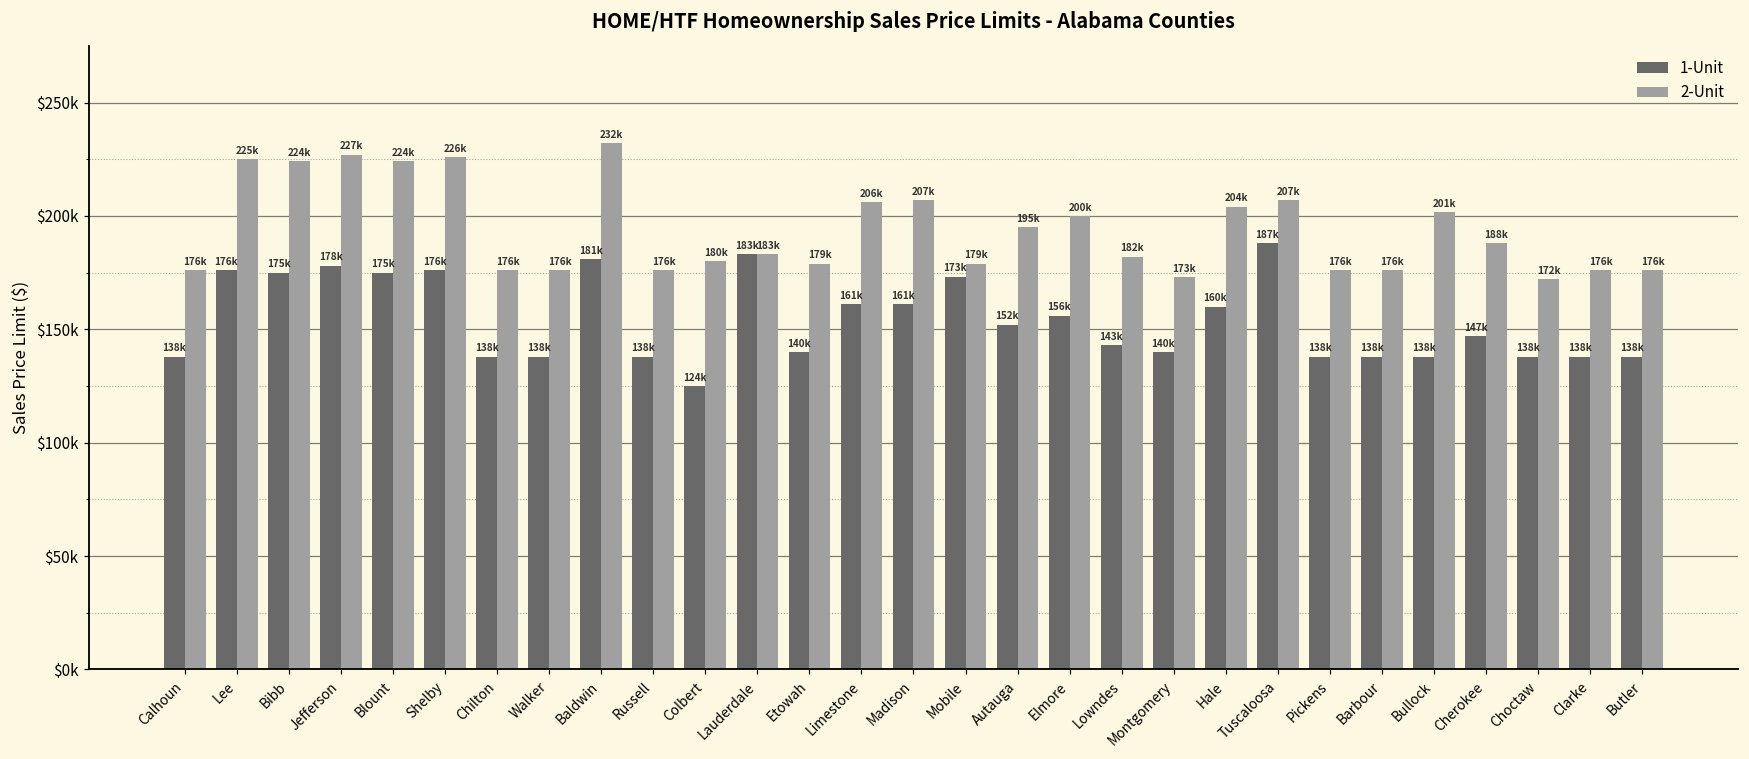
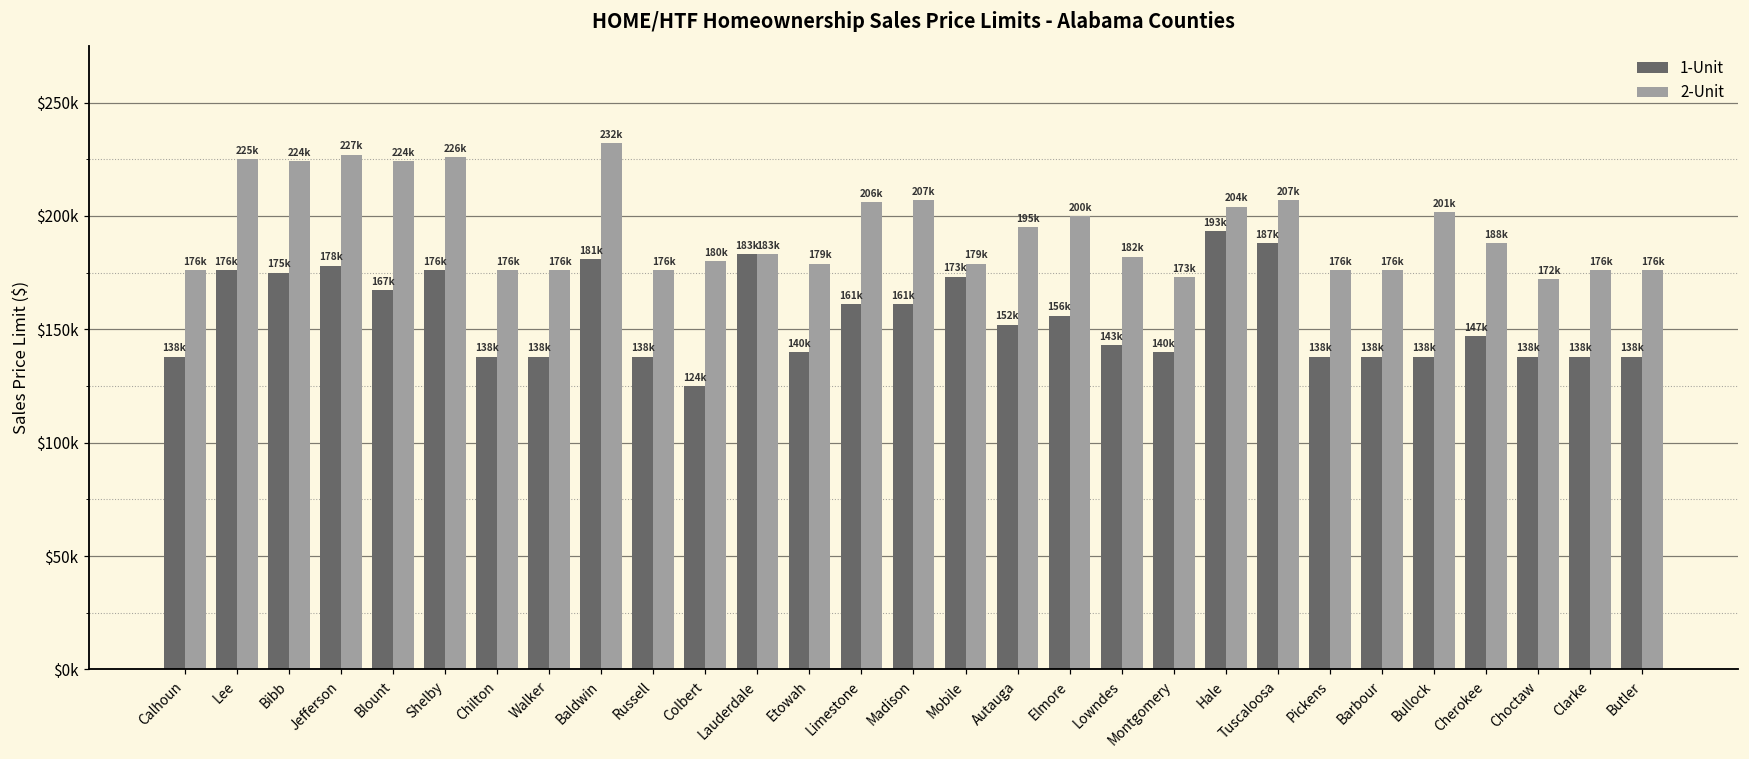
1-Unit, Blount: 175k -> 167k
1-Unit, Hale: 160k -> 193k
